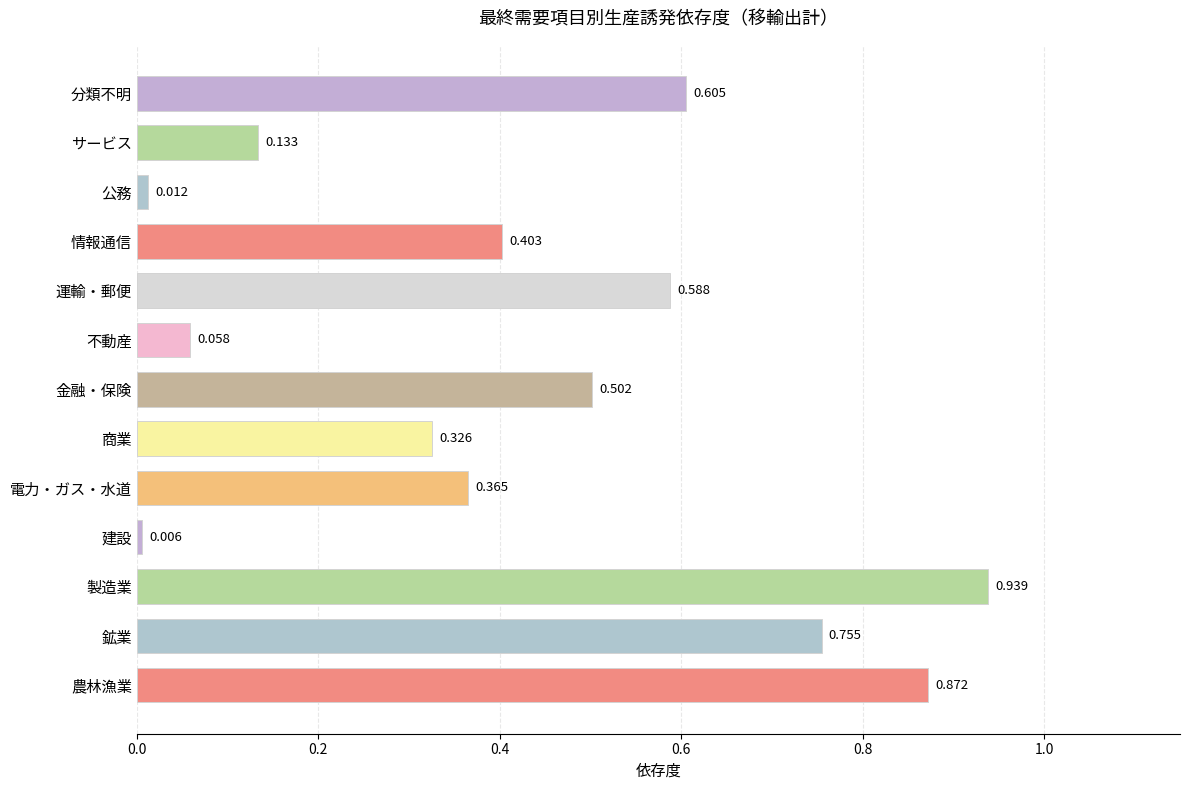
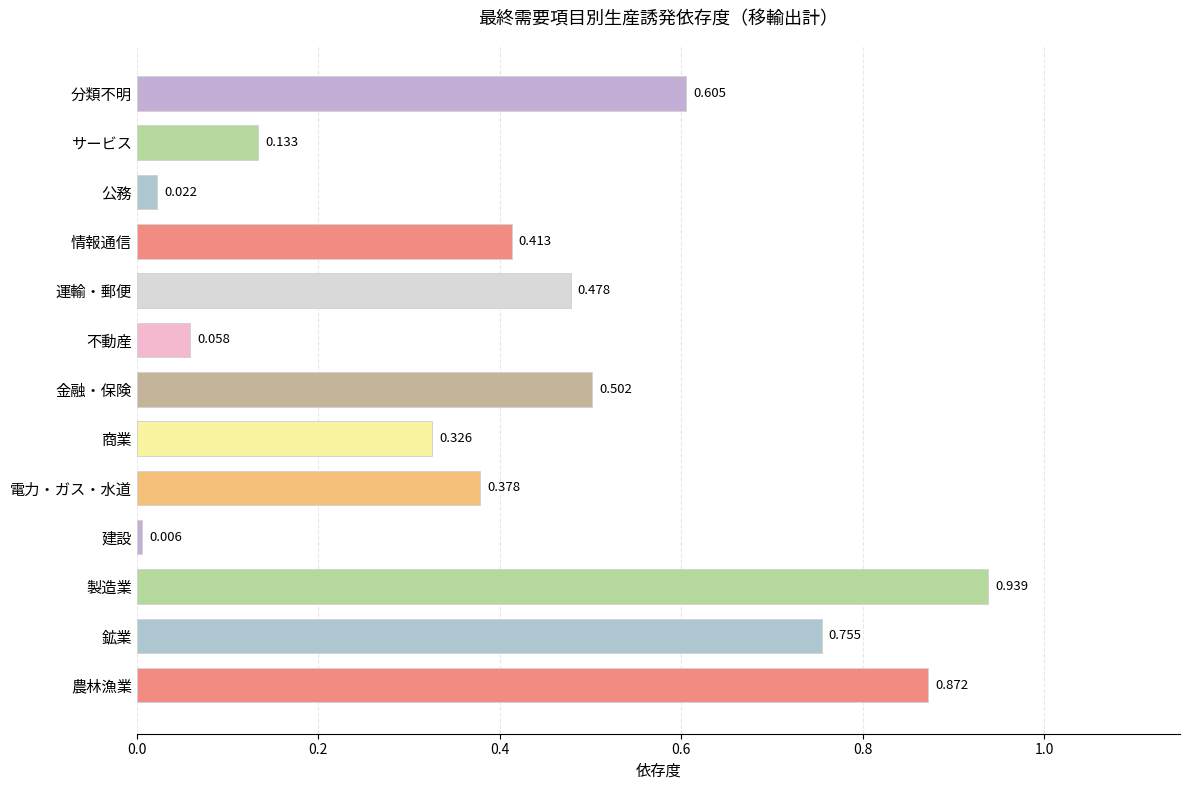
公務: 0.012 -> 0.022
情報通信: 0.403 -> 0.413
運輸・郵便: 0.588 -> 0.478
電力・ガス・水道: 0.365 -> 0.378
